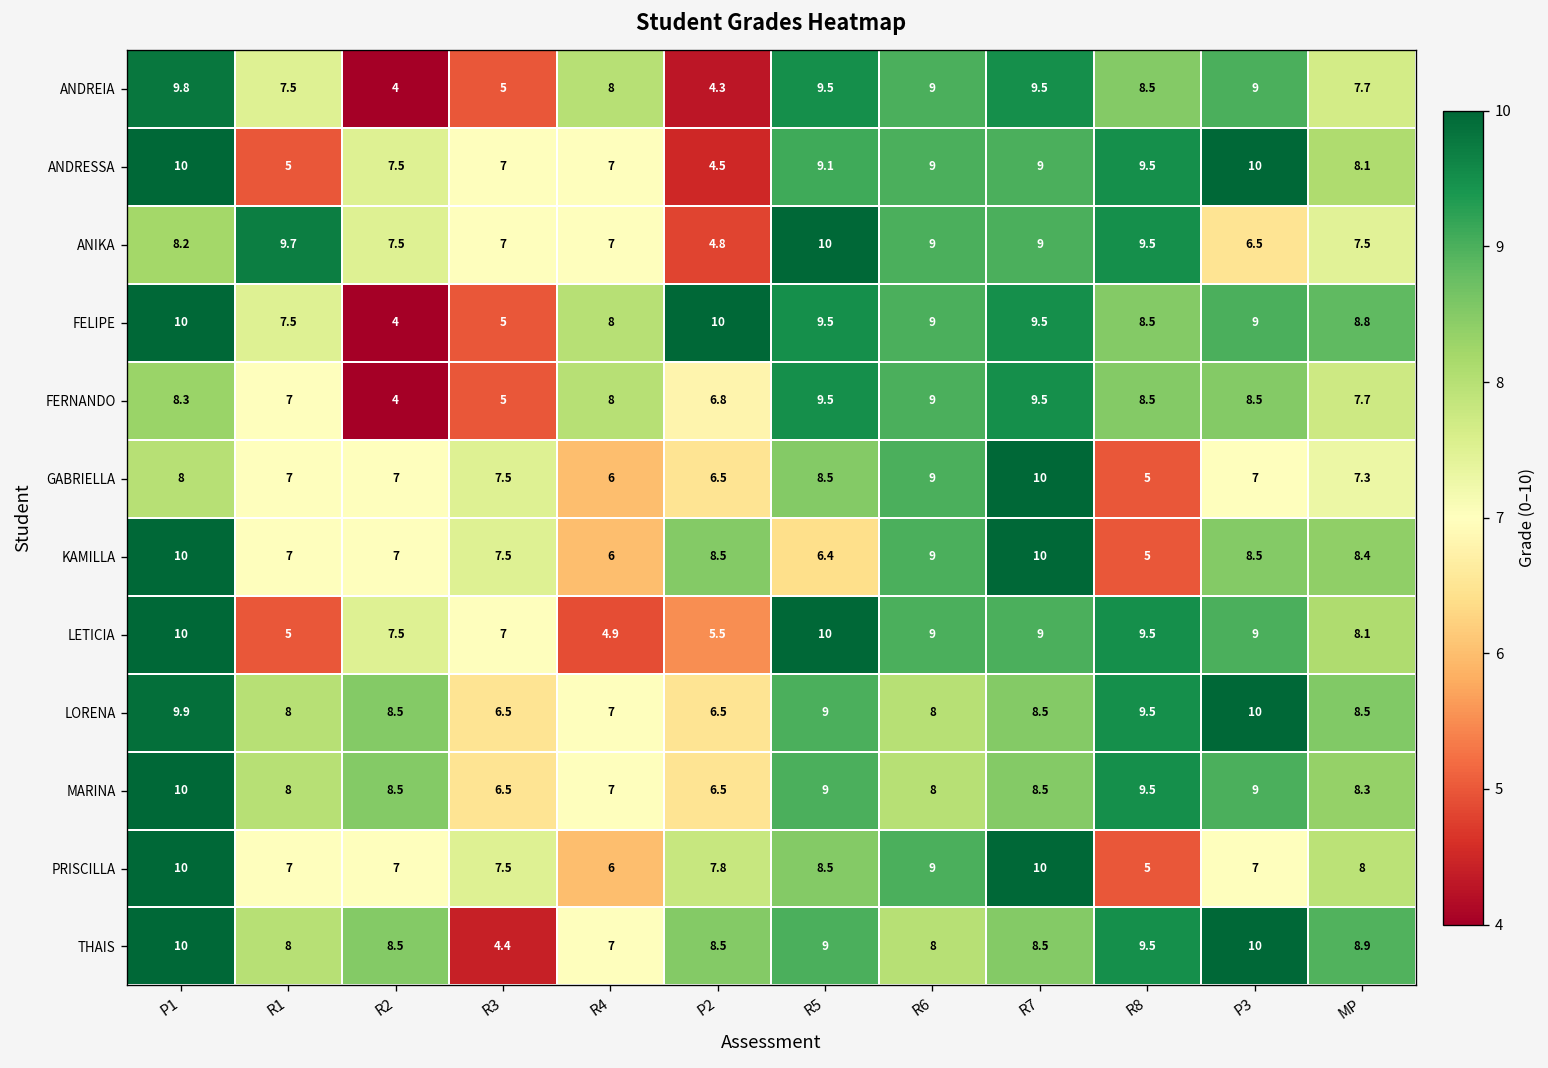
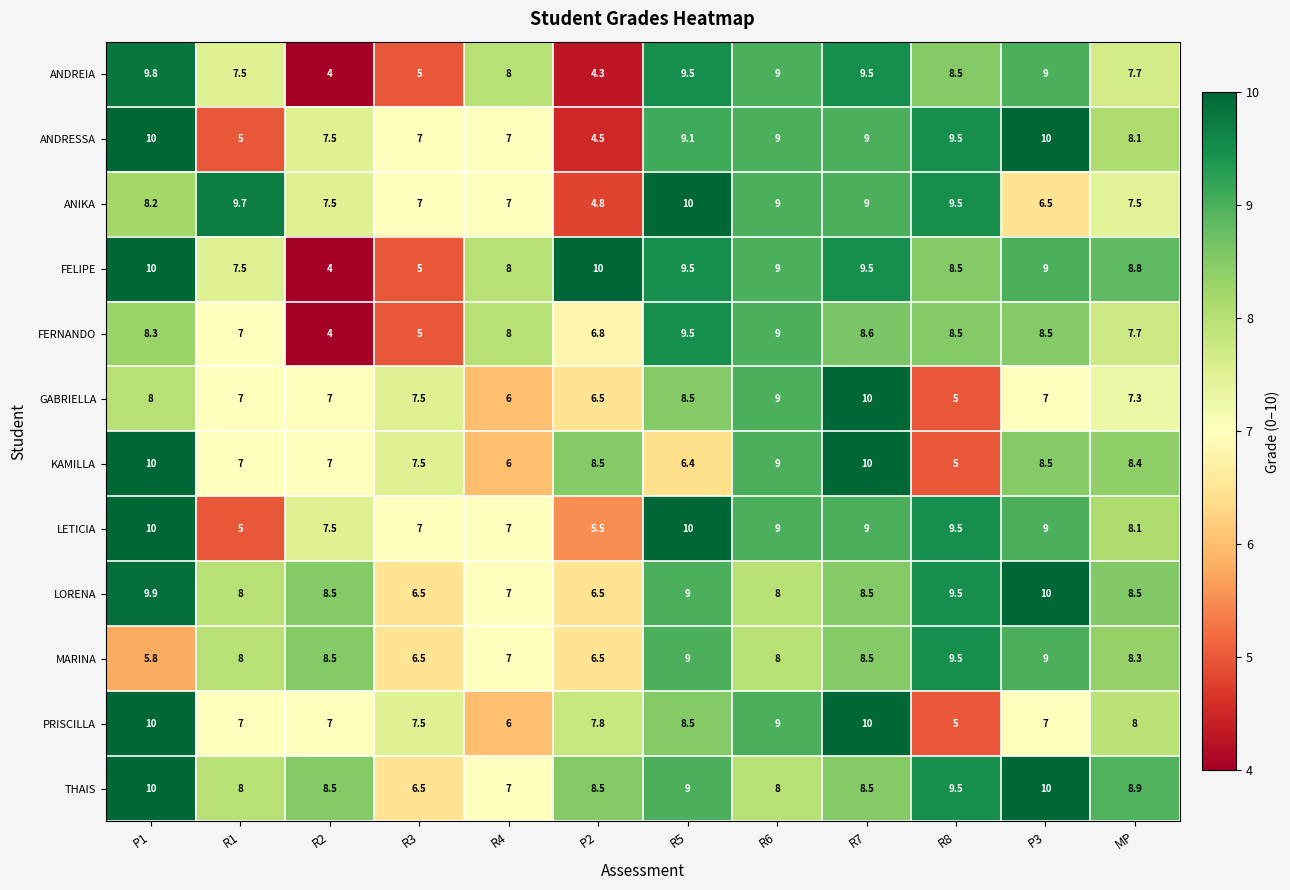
FERNANDO, R7: 9.5 -> 8.6
LETICIA, R4: 4.9 -> 7
MARINA, P1: 10 -> 5.8
THAIS, R3: 4.4 -> 6.5
